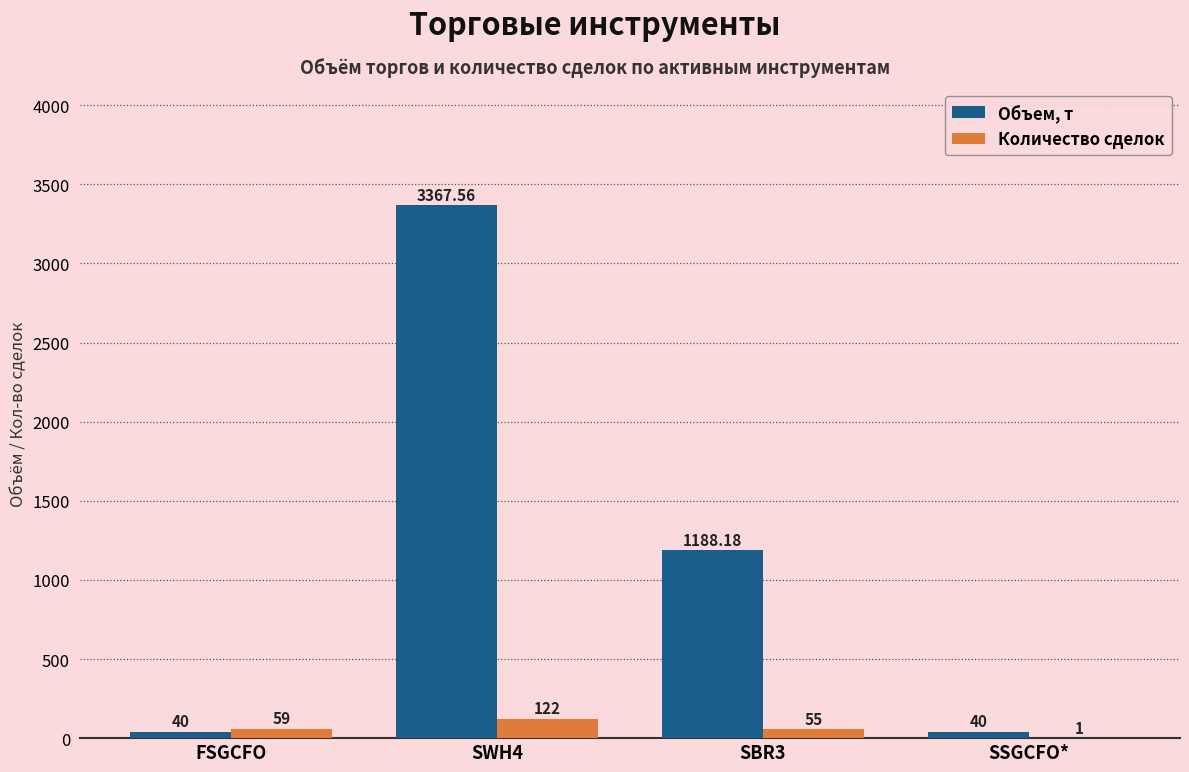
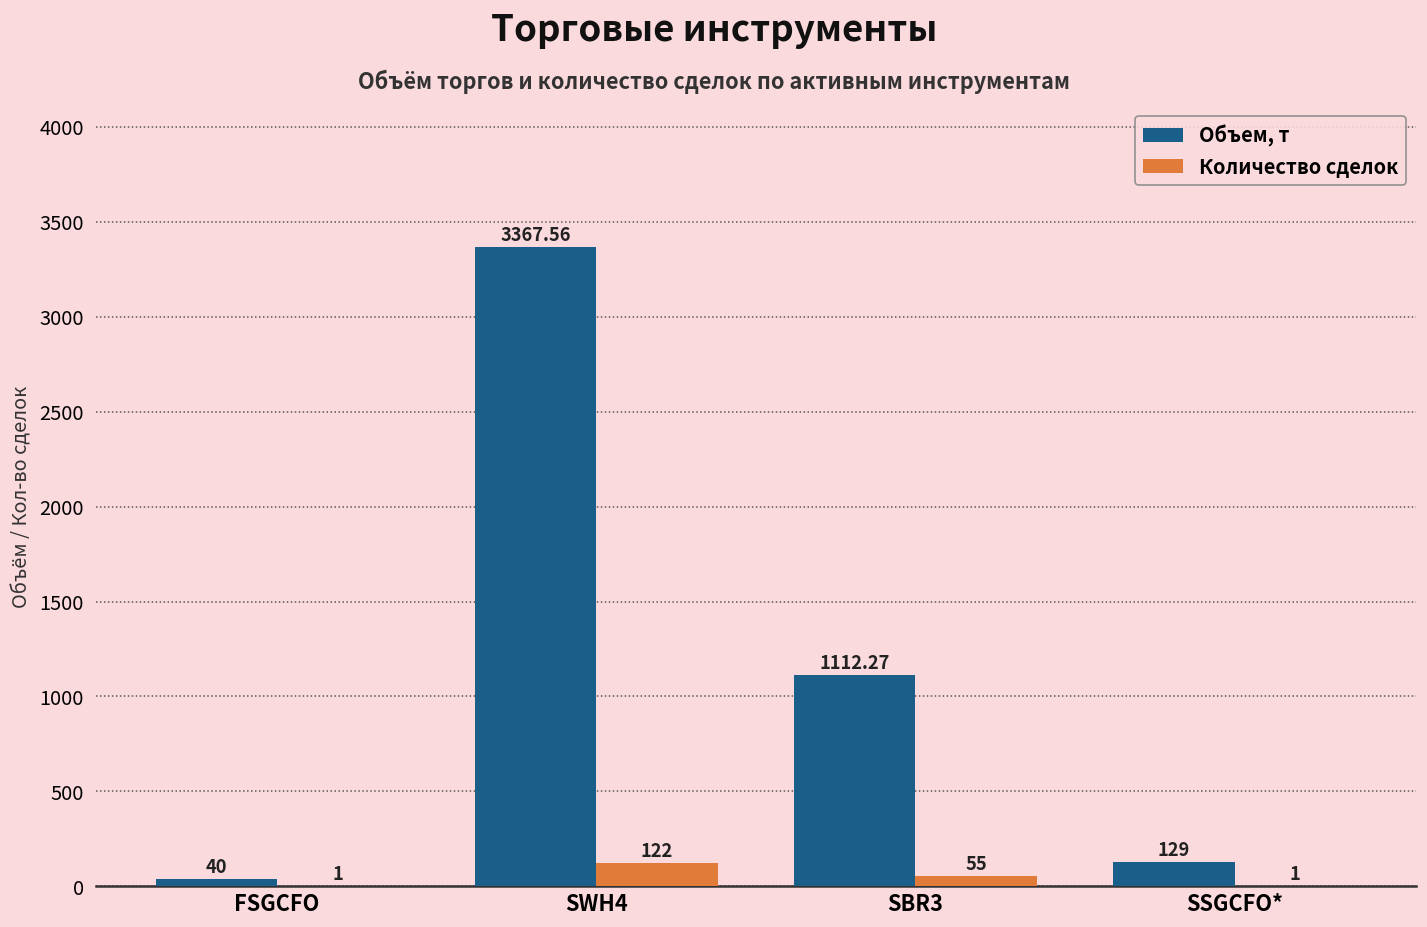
Количество сделок, FSGCFO: 59 -> 1
Объем, т, SBR3: 1188.18 -> 1112.27
Объем, т, SSGCFO*: 40 -> 129
